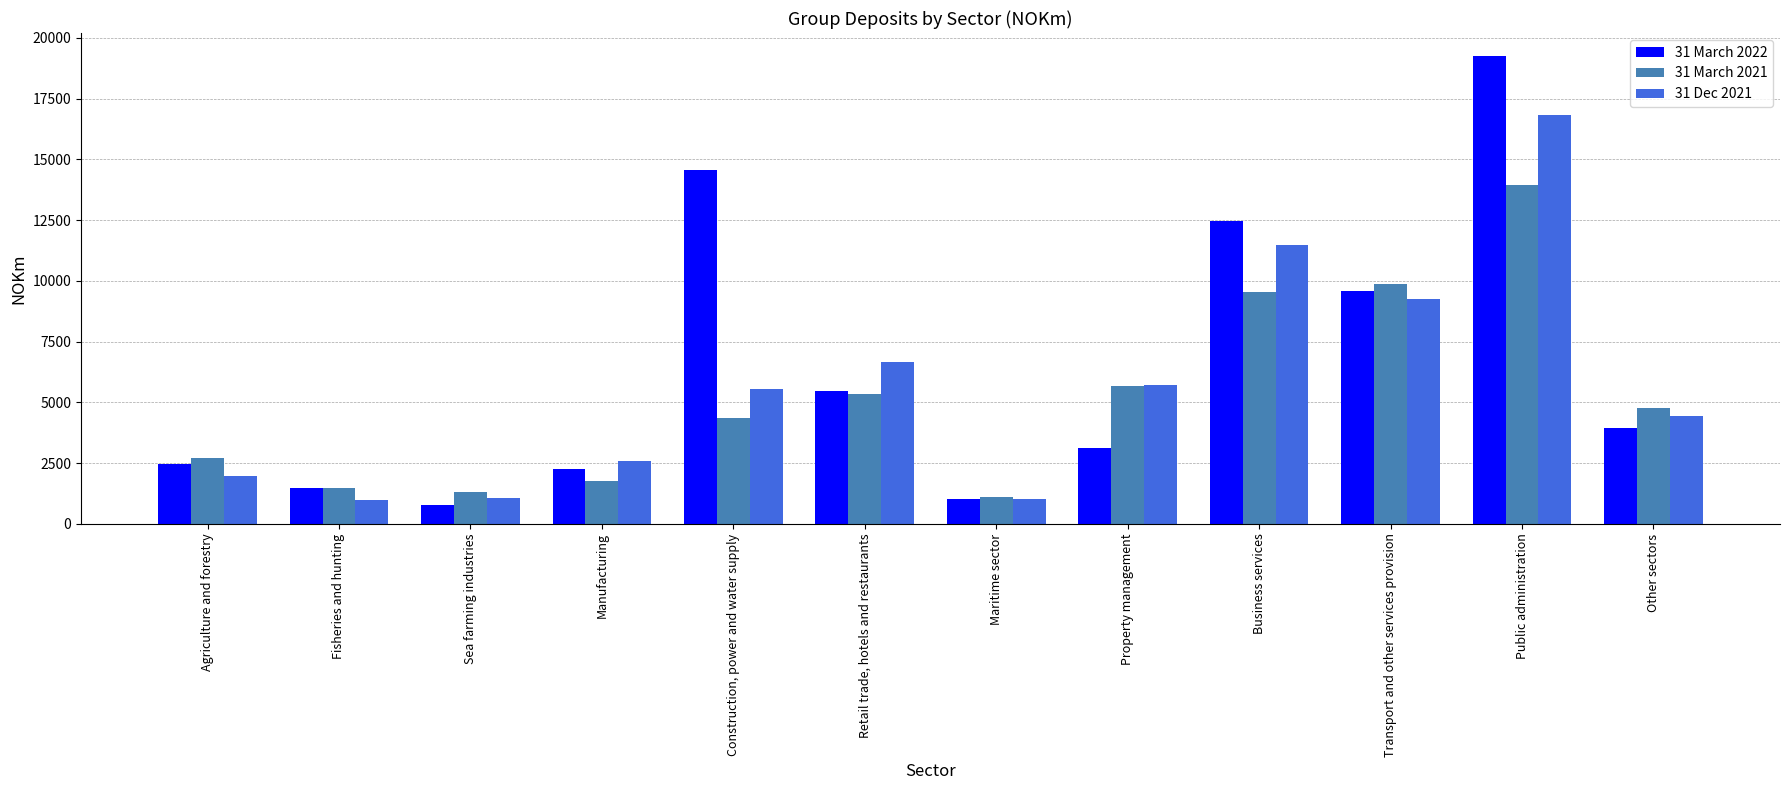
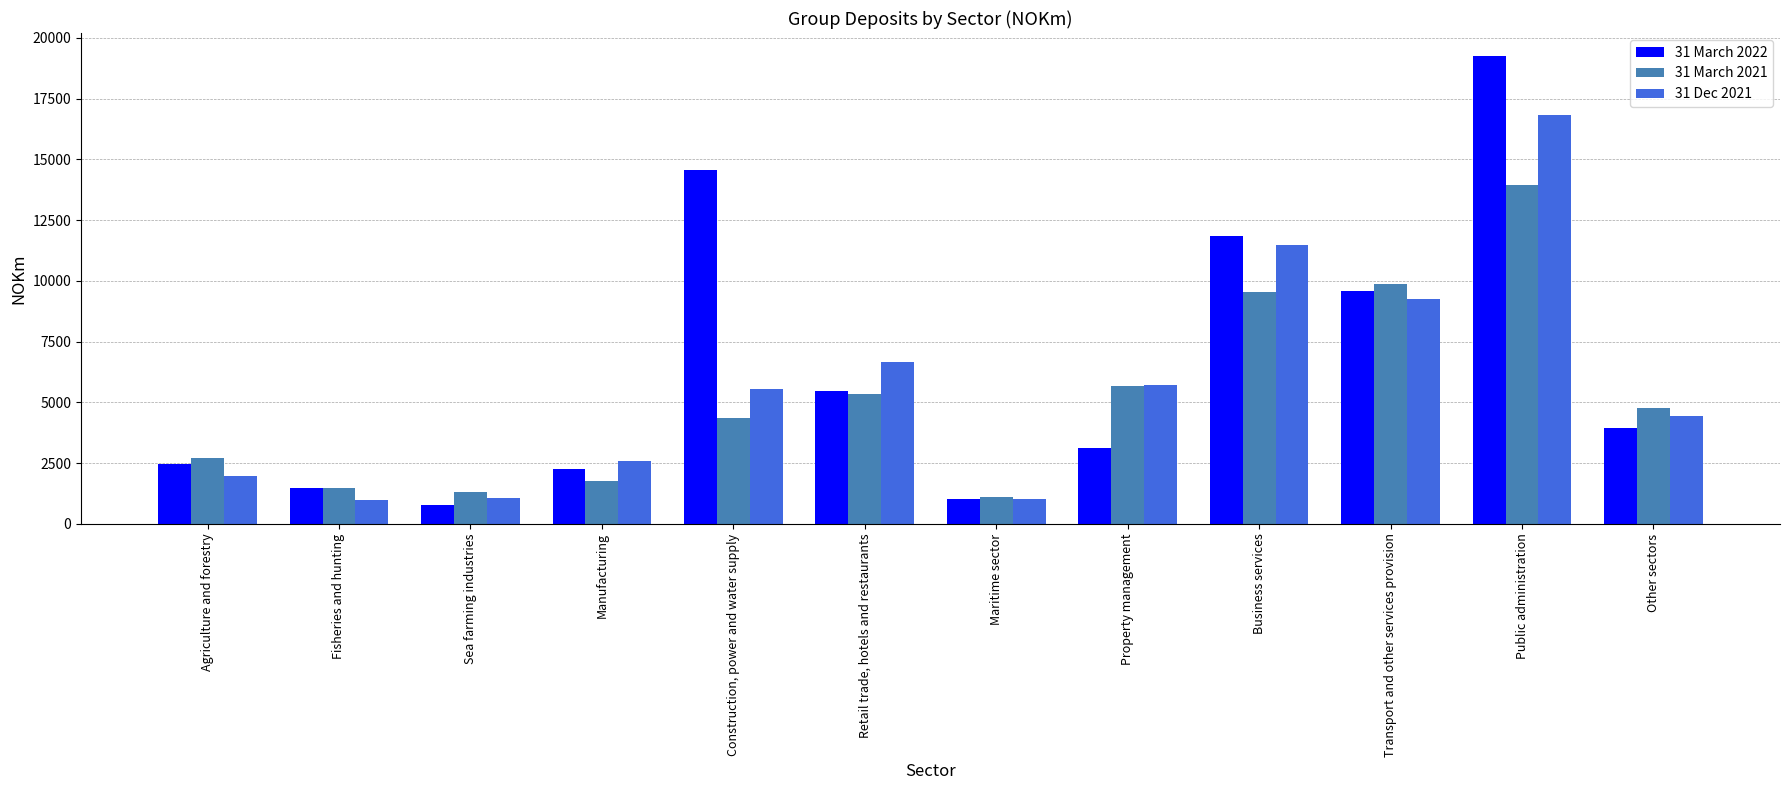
31 March 2022, Business services: 12500 -> 11900
